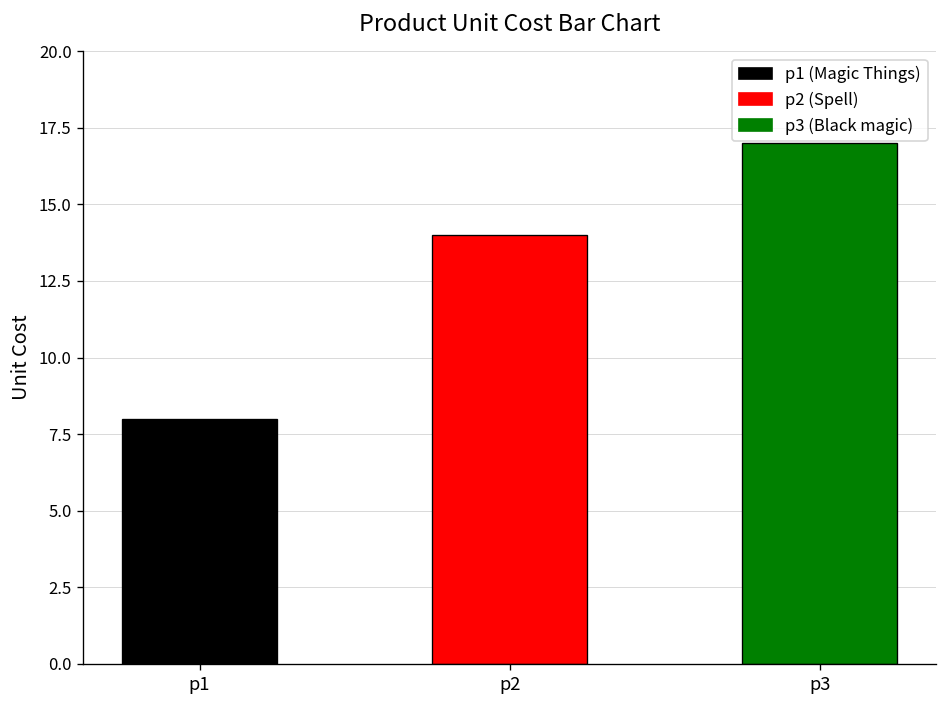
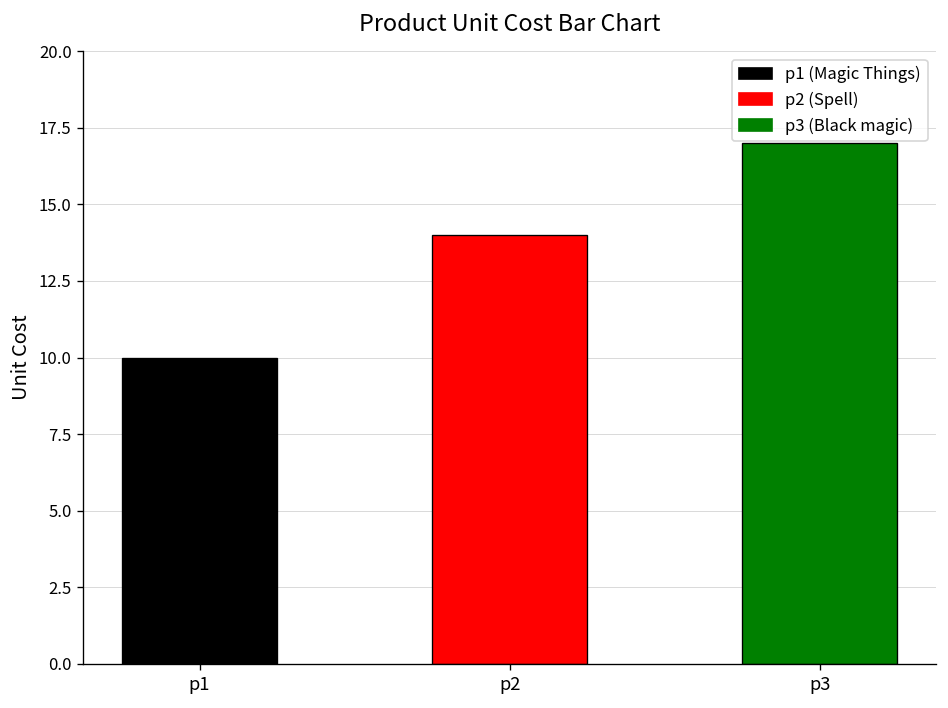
p1: 8 -> 10
